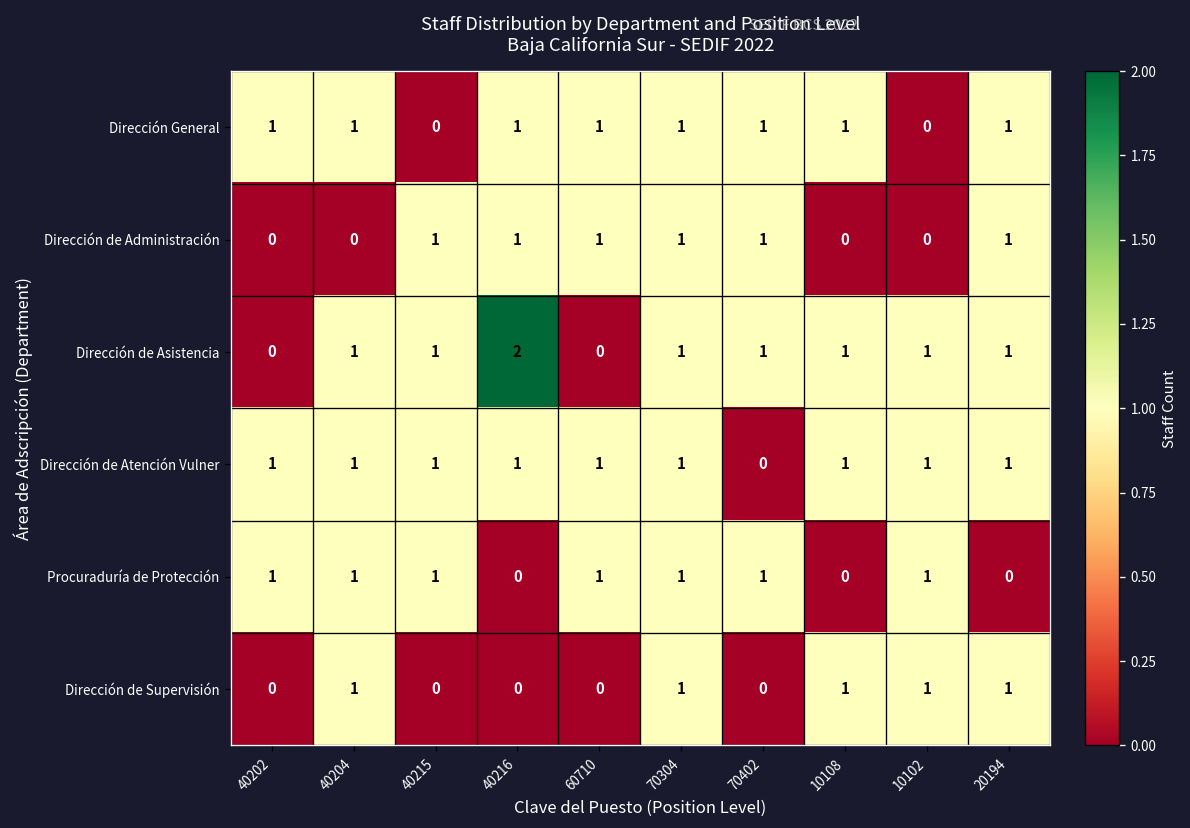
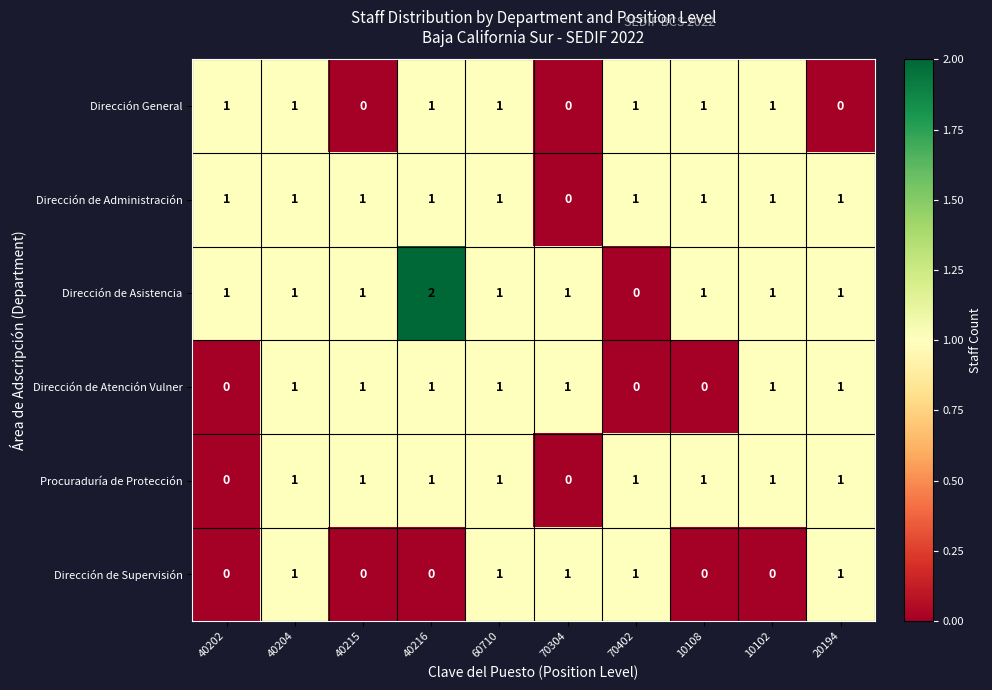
Dirección General, 70304: 1 -> 0
Dirección General, 10102: 0 -> 1
Dirección General, 20194: 1 -> 0
Dirección de Administración, 40202: 0 -> 1
Dirección de Administración, 40204: 0 -> 1
Dirección de Administración, 70304: 1 -> 0
Dirección de Administración, 10108: 0 -> 1
Dirección de Administración, 10102: 0 -> 1
Dirección de Asistencia, 40202: 0 -> 1
Dirección de Asistencia, 60710: 0 -> 1
Dirección de Asistencia, 70402: 1 -> 0
Dirección de Atención Vulner, 40202: 1 -> 0
Dirección de Atención Vulner, 10108: 1 -> 0
Procuraduría de Protección, 40202: 1 -> 0
Procuraduría de Protección, 40216: 0 -> 1
Procuraduría de Protección, 70304: 1 -> 0
Procuraduría de Protección, 10108: 0 -> 1
Procuraduría de Protección, 20194: 0 -> 1
Dirección de Supervisión, 60710: 0 -> 1
Dirección de Supervisión, 70402: 0 -> 1
Dirección de Supervisión, 10108: 1 -> 0
Dirección de Supervisión, 10102: 1 -> 0
